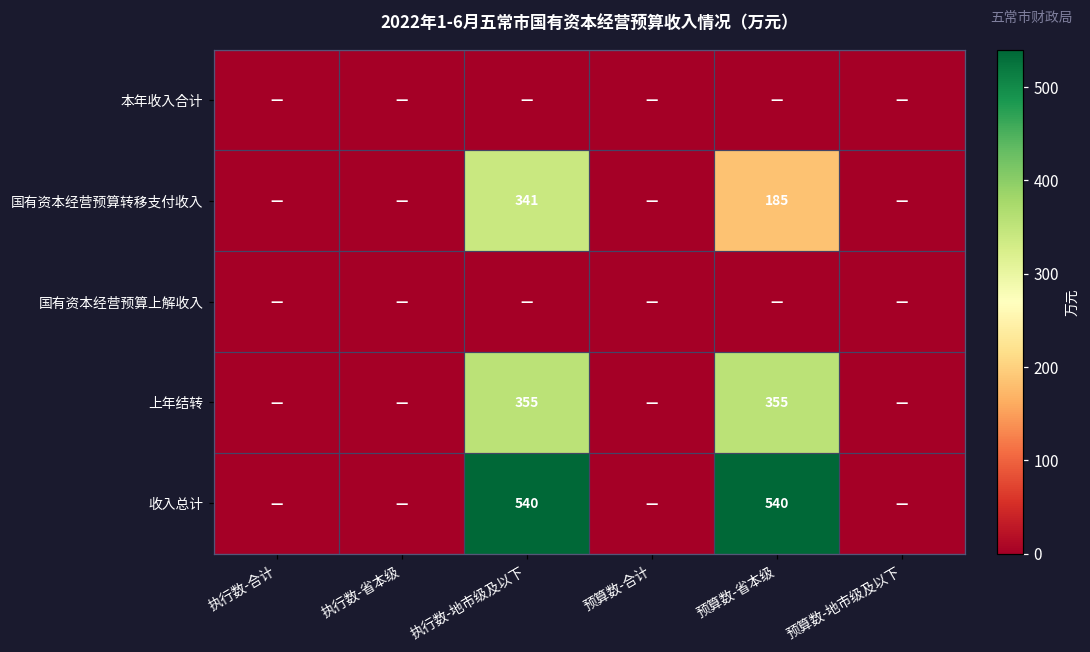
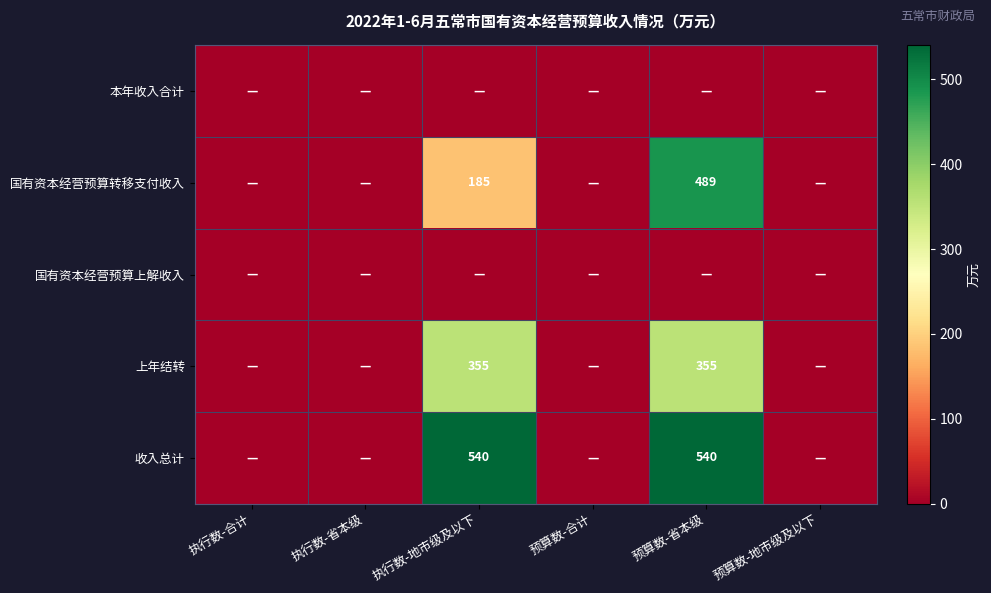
国有资本经营预算转移支付收入, 执行数-地市级及以下: 341 -> 185
国有资本经营预算转移支付收入, 预算数-省本级: 185 -> 489
